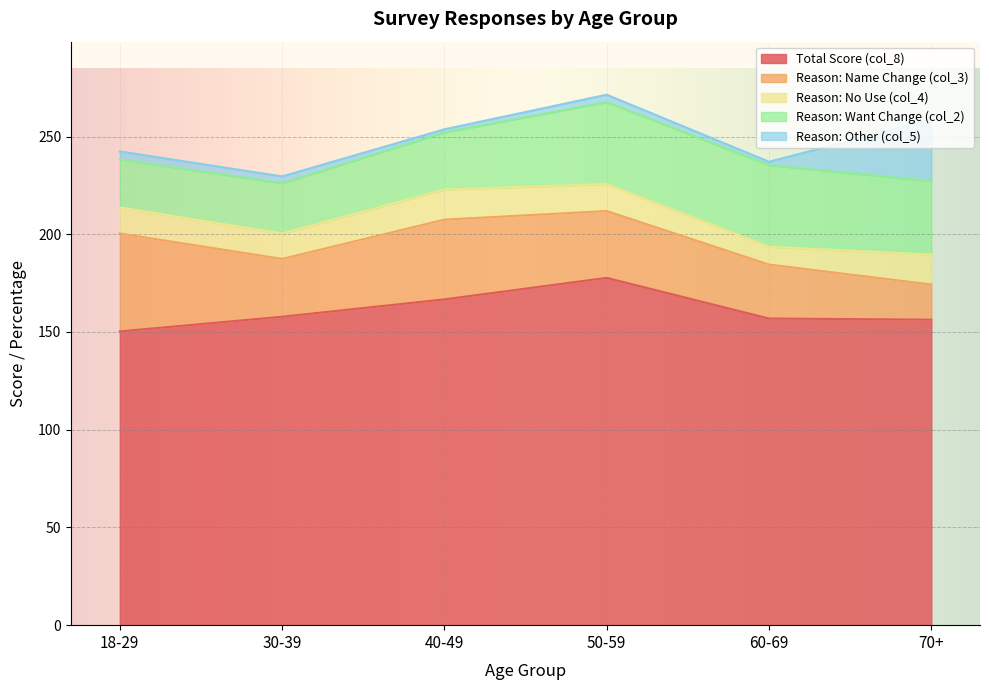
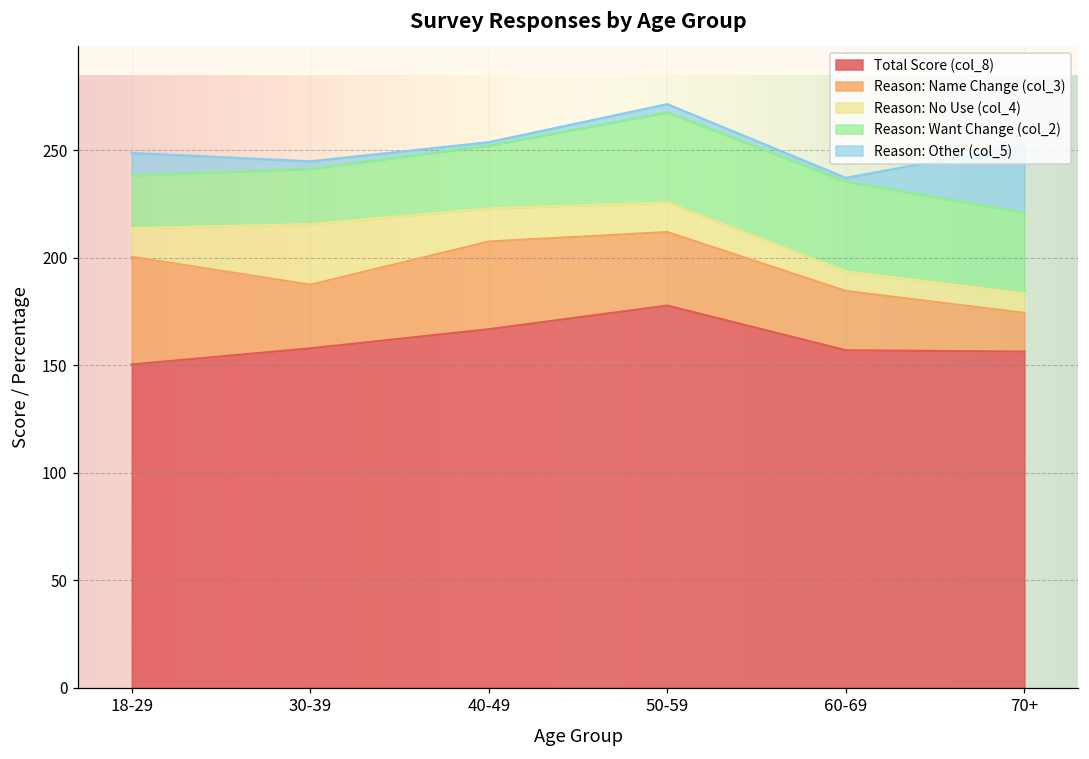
Reason: Other (col_5), 18-29: 4 -> 10
Reason: No Use (col_4), 30-39: 13 -> 28
Reason: No Use (col_4), 70+: 15 -> 9
